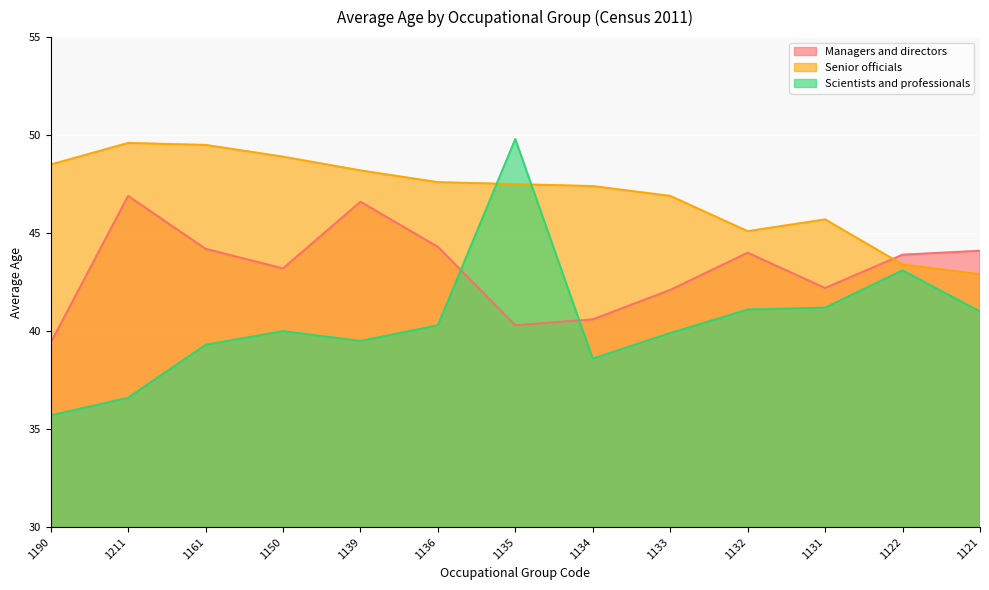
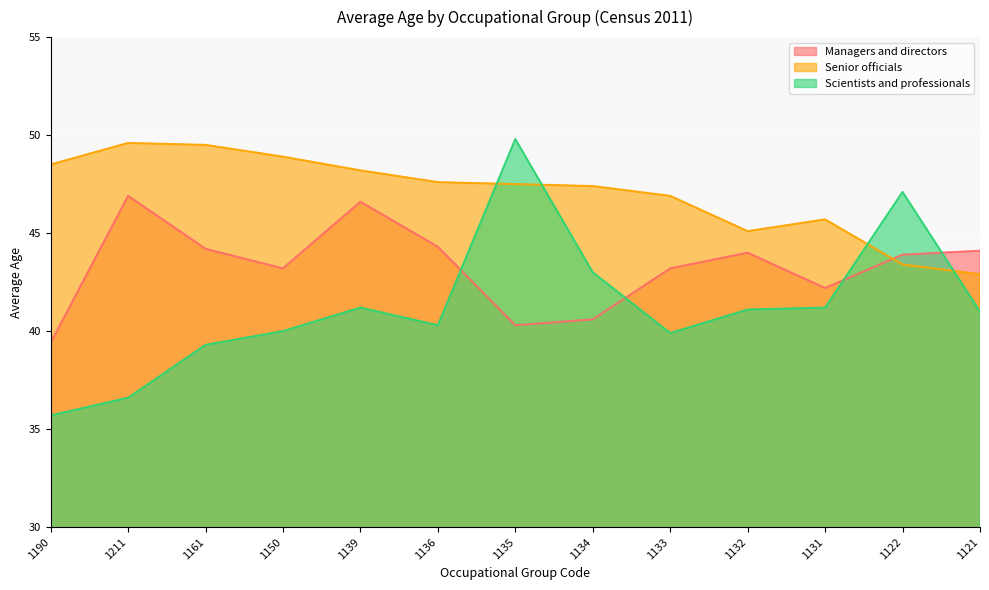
Scientists and professionals, 1139: 39.5 -> 41.2
Scientists and professionals, 1134: 38.6 -> 43.0
Managers and directors, 1133: 42.1 -> 43.2
Scientists and professionals, 1122: 43.1 -> 47.1
